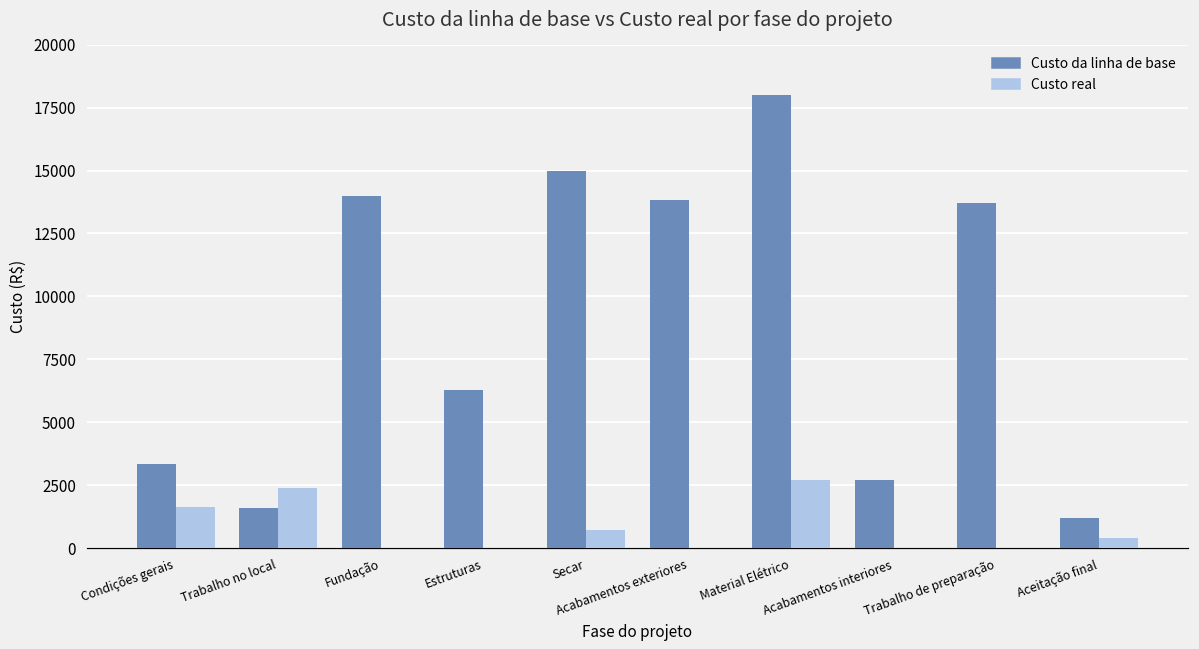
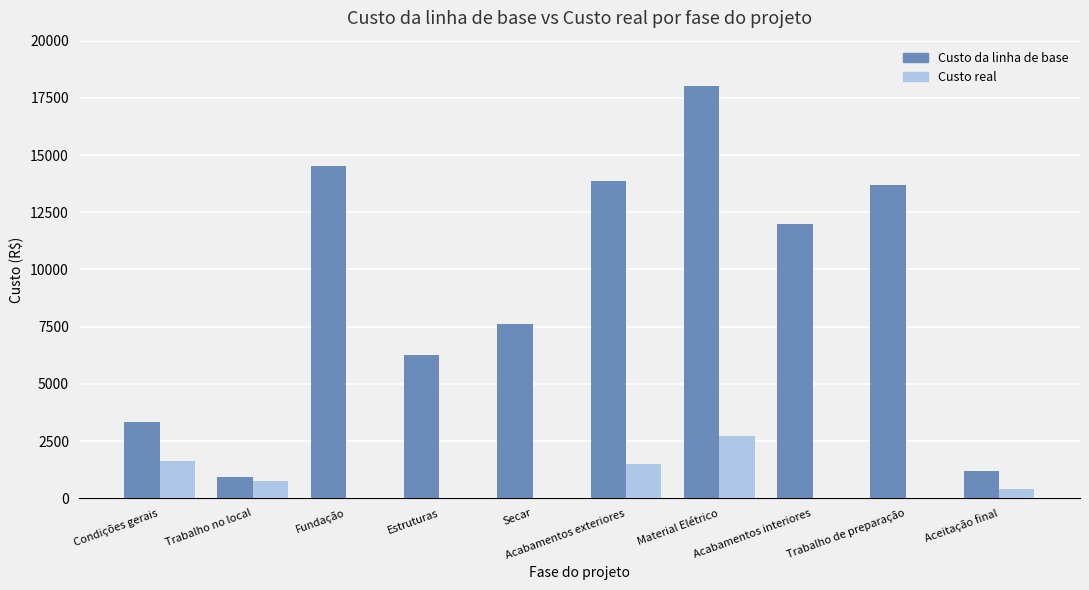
Custo da linha de base, Trabalho no local: 1600 -> 900
Custo real, Trabalho no local: 2400 -> 800
Custo da linha de base, Fundação: 14000 -> 14500
Custo da linha de base, Secar: 15000 -> 7600
Custo real, Secar: 700 -> 0
Custo real, Acabamentos exteriores: 0 -> 1500
Custo da linha de base, Acabamentos interiores: 2700 -> 12000
